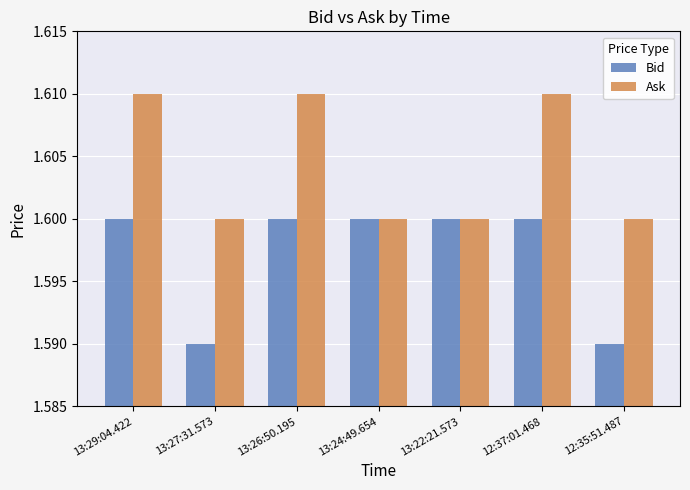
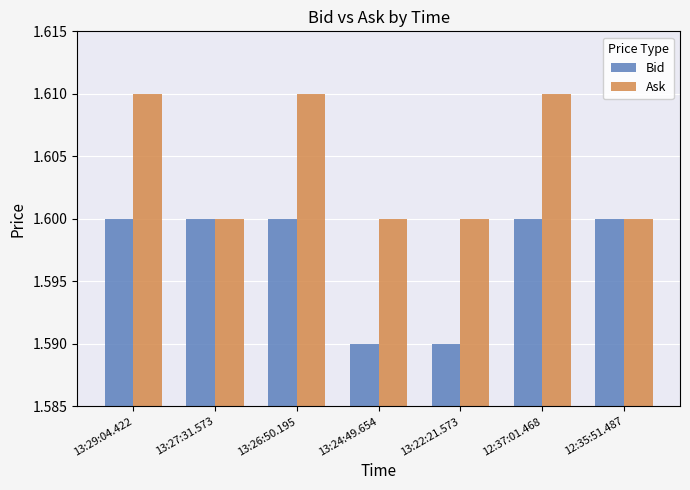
Bid, 13:27:31.573: 1.59 -> 1.60
Bid, 13:24:49.654: 1.60 -> 1.59
Bid, 13:22:21.573: 1.60 -> 1.59
Bid, 12:35:51.487: 1.59 -> 1.60
